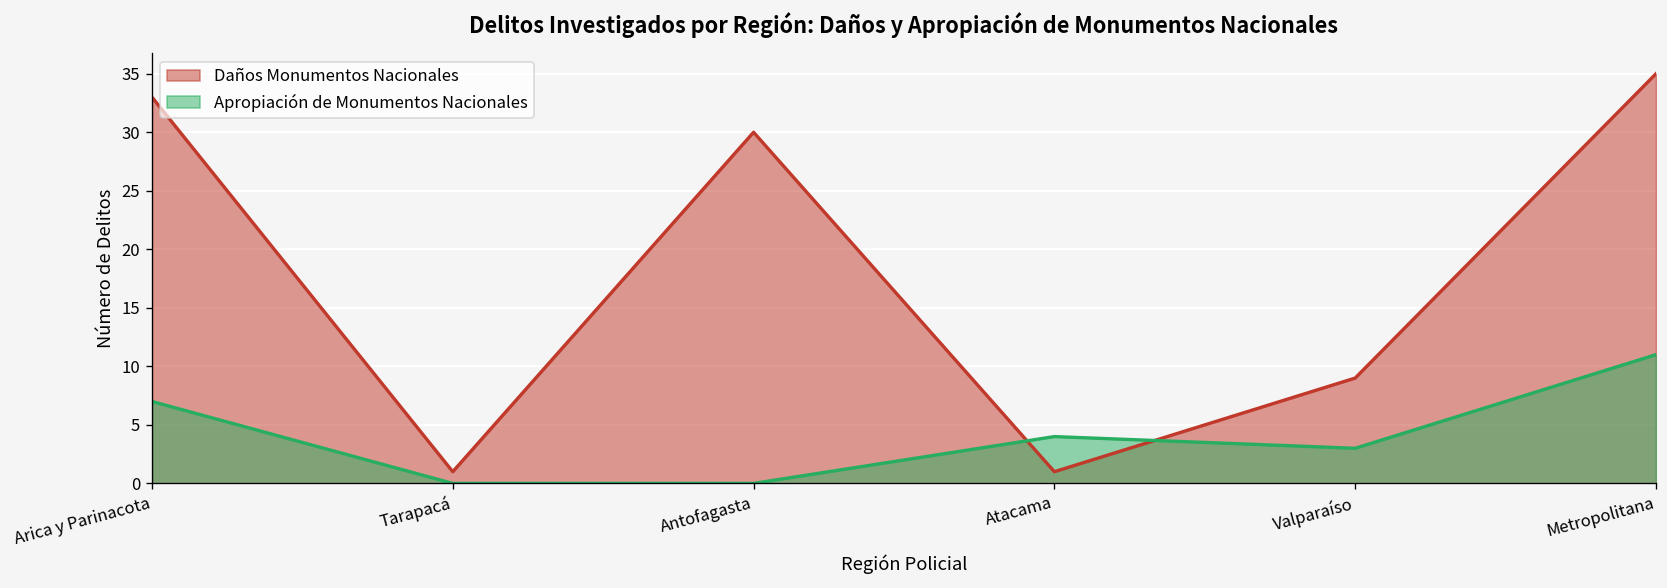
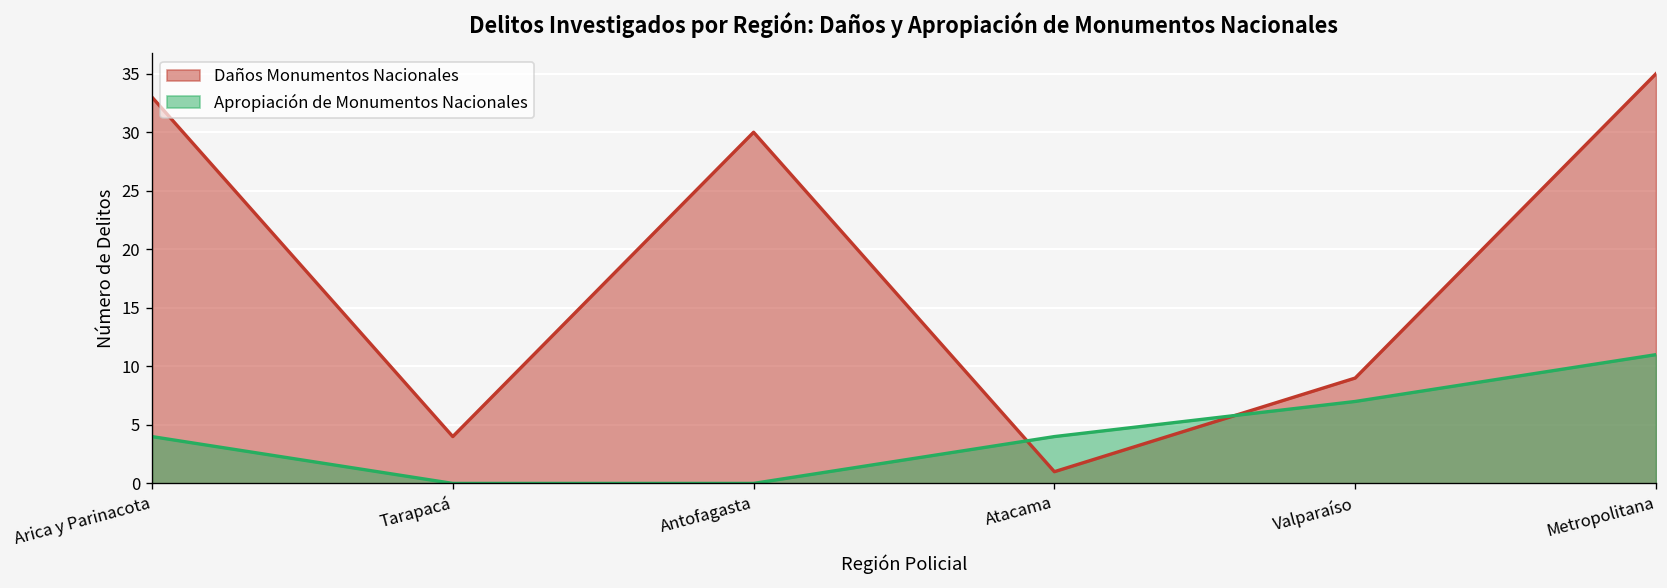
Apropiación de Monumentos Nacionales, Arica y Parinacota: 7 -> 4
Daños Monumentos Nacionales, Tarapacá: 1 -> 4
Apropiación de Monumentos Nacionales, Valparaíso: 3 -> 7
